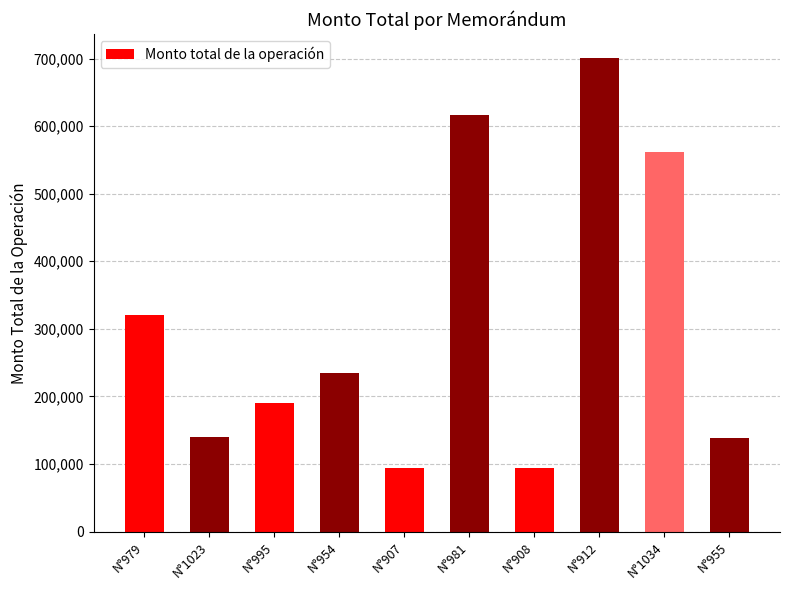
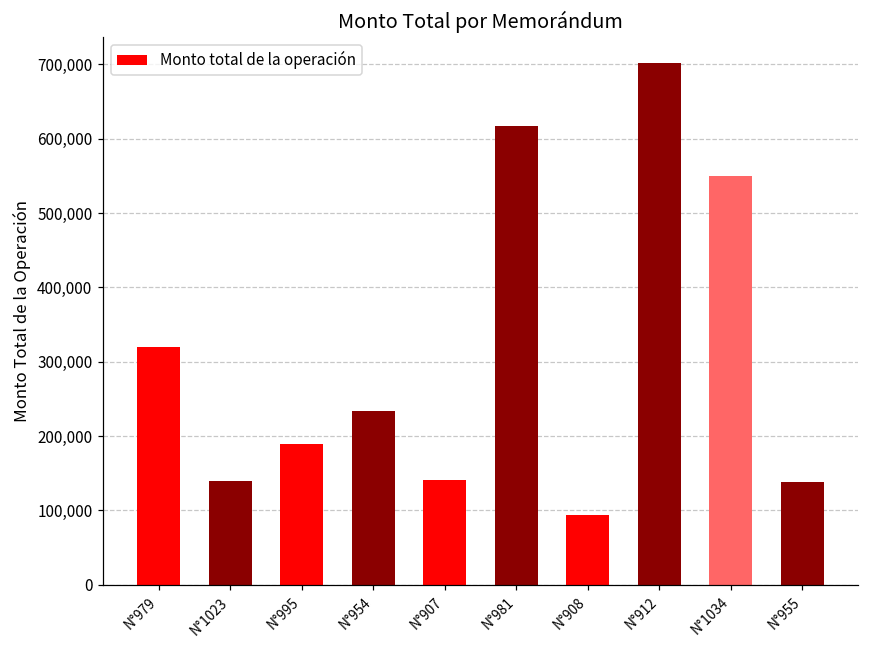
N°907: 90,000 -> 140,000
N°1034: 560,000 -> 550,000
